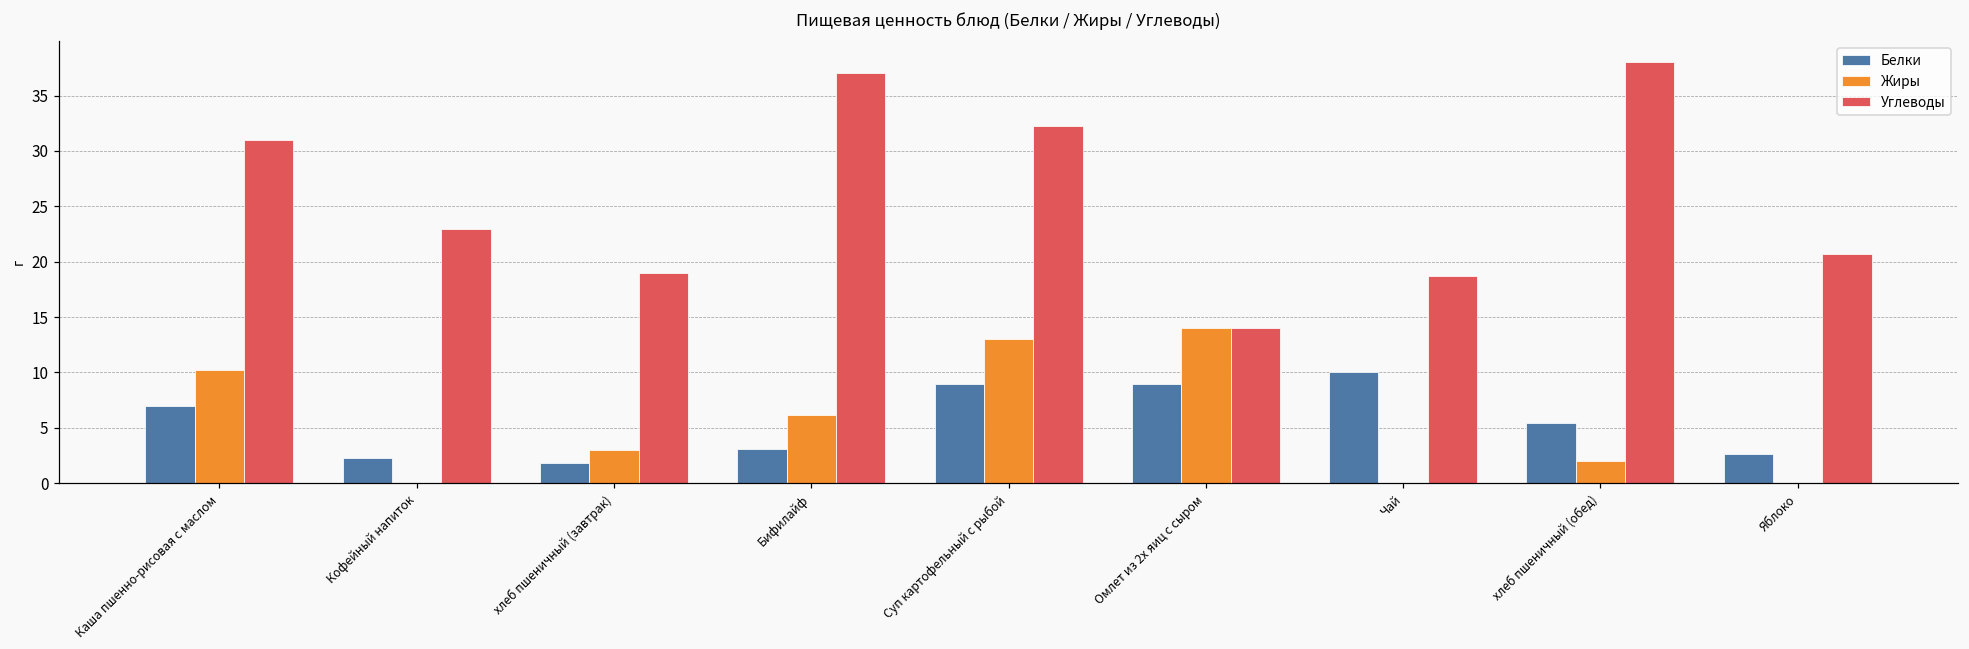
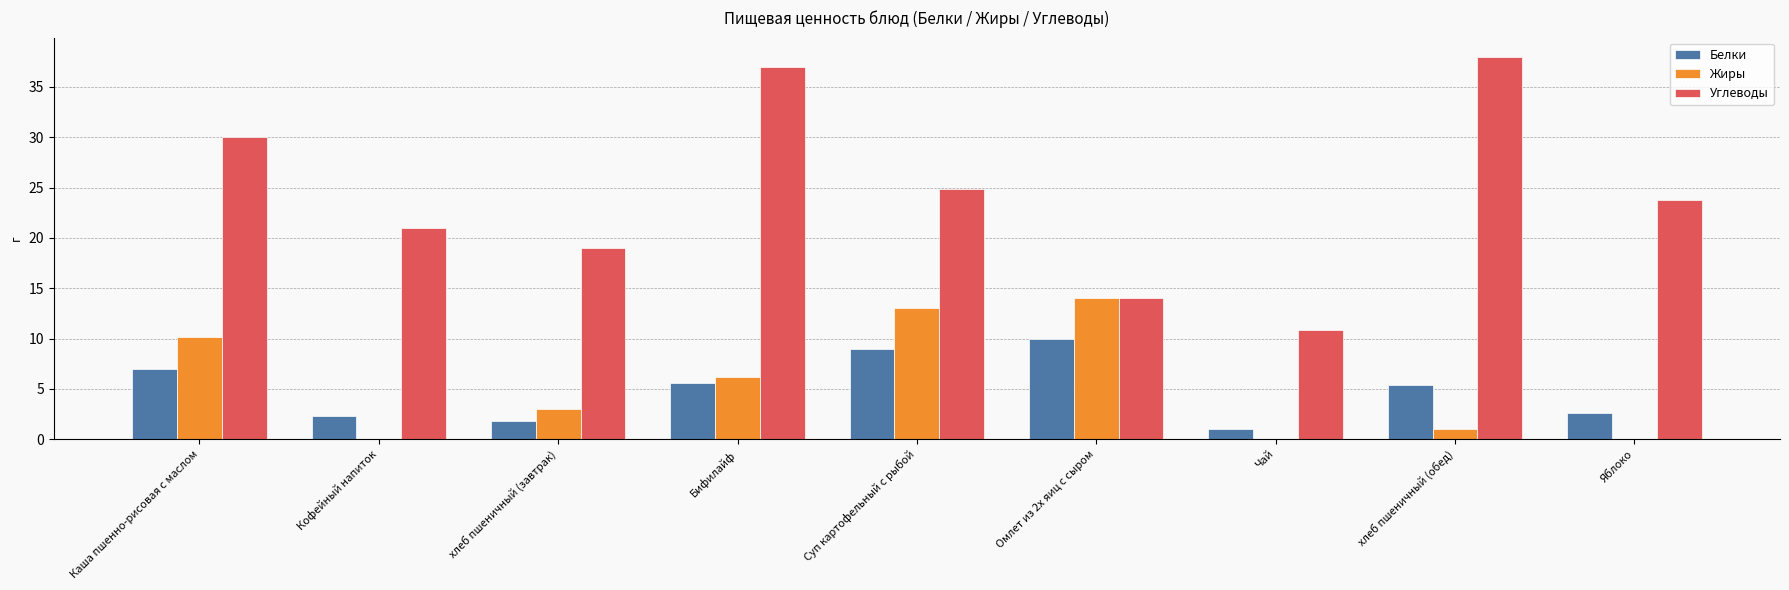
Углеводы, Каша пшенно-рисовая с маслом: 31 -> 30
Углеводы, Кофейный напиток: 23 -> 21
Белки, Бифилайф: 3.1 -> 5.6
Углеводы, Суп картофельный с рыбой: 32.3 -> 24.9
Белки, Омлет из 2х яиц с сыром: 9 -> 10
Белки, Чай: 10 -> 1
Углеводы, Чай: 18.7 -> 10.9
Жиры, хлеб пшеничный (обед): 2 -> 1
Углеводы, Яблоко: 20.7 -> 23.8
